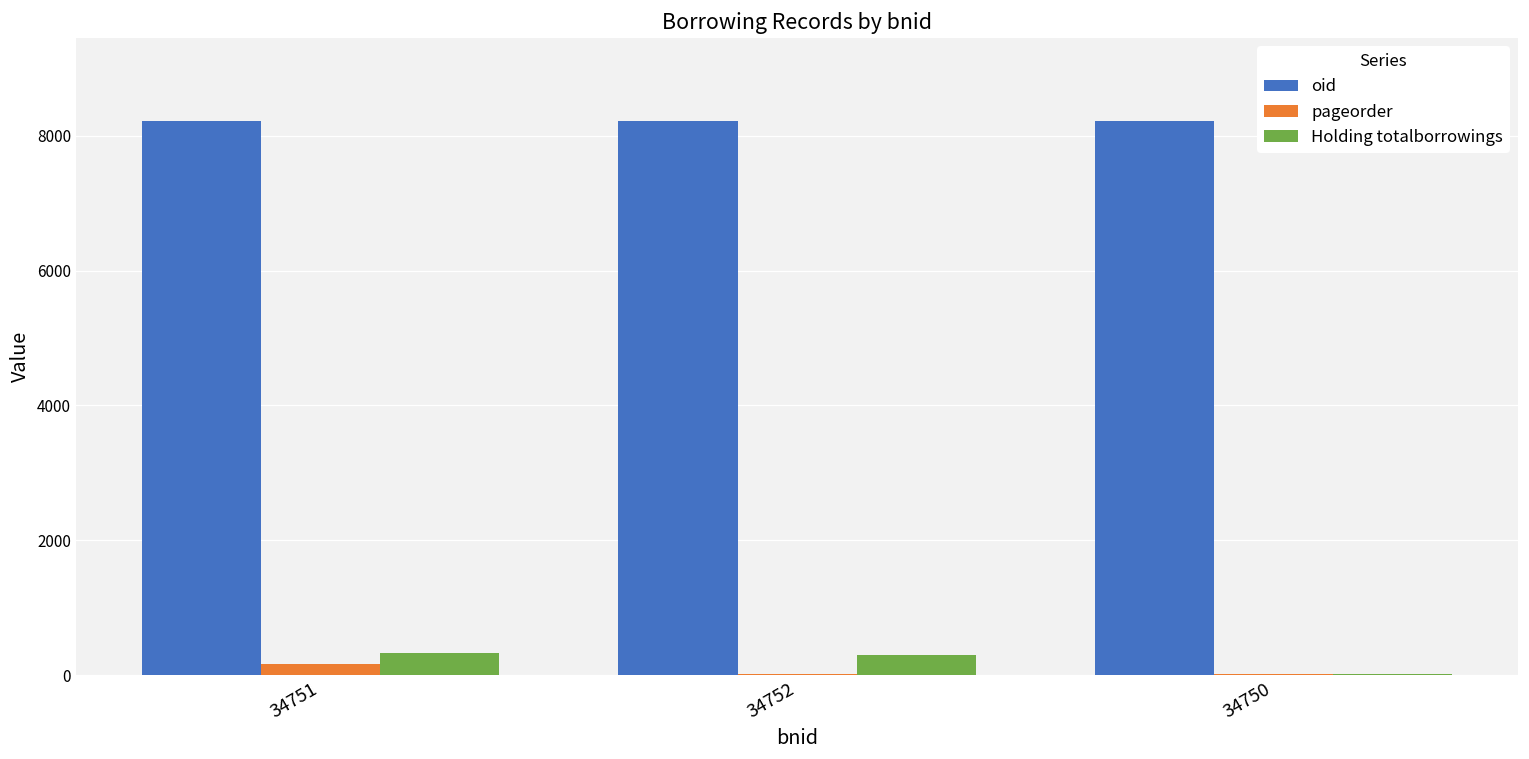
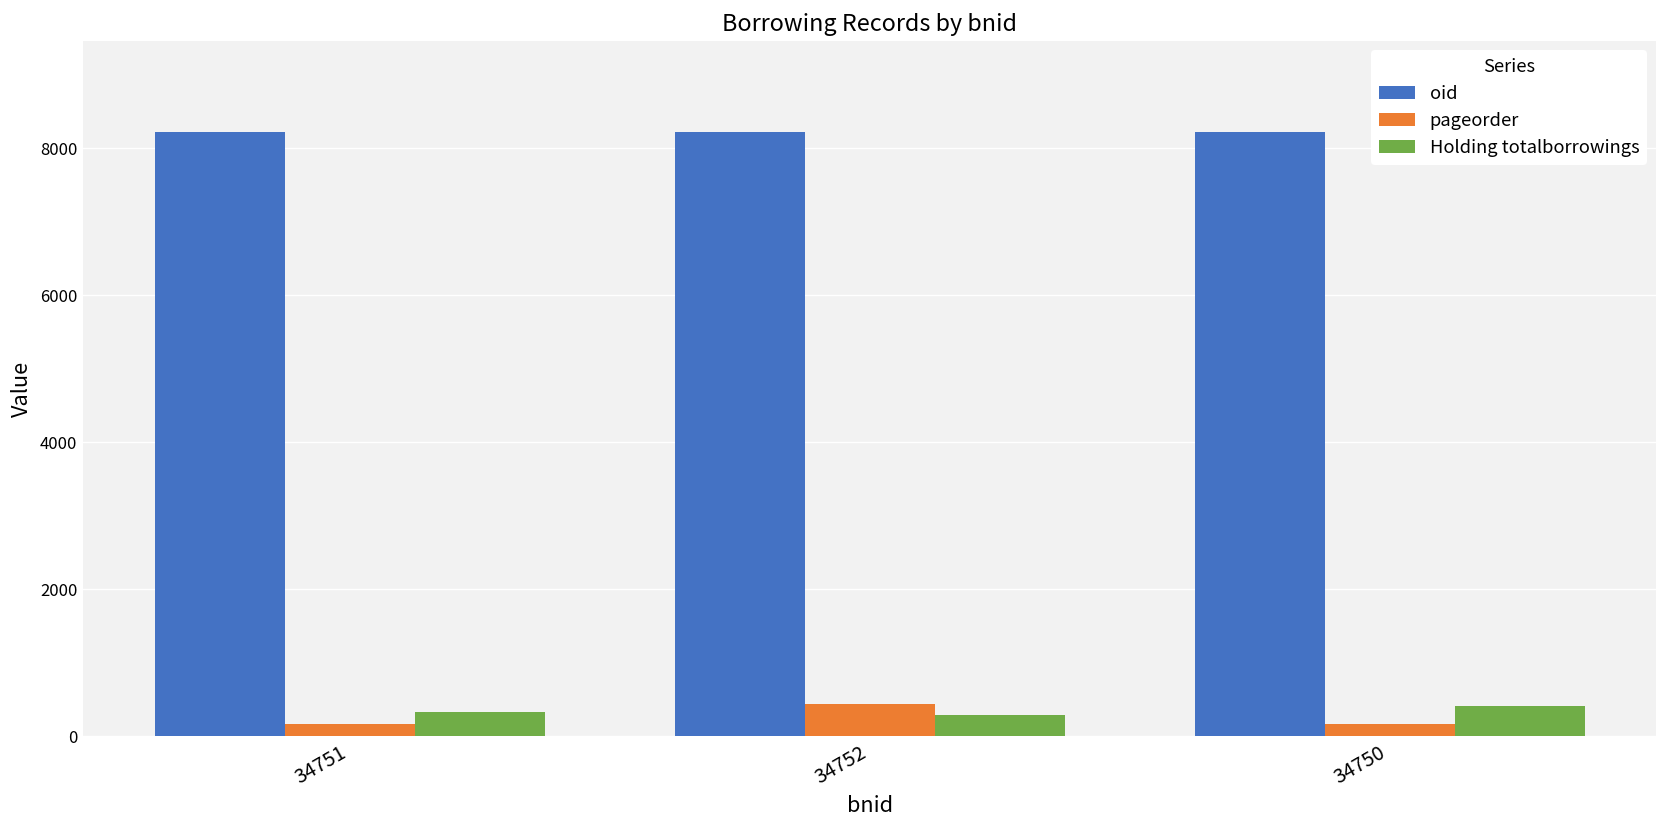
pageorder, 34752: 0 -> 400
pageorder, 34750: 0 -> 200
Holding totalborrowings, 34750: 0 -> 400
